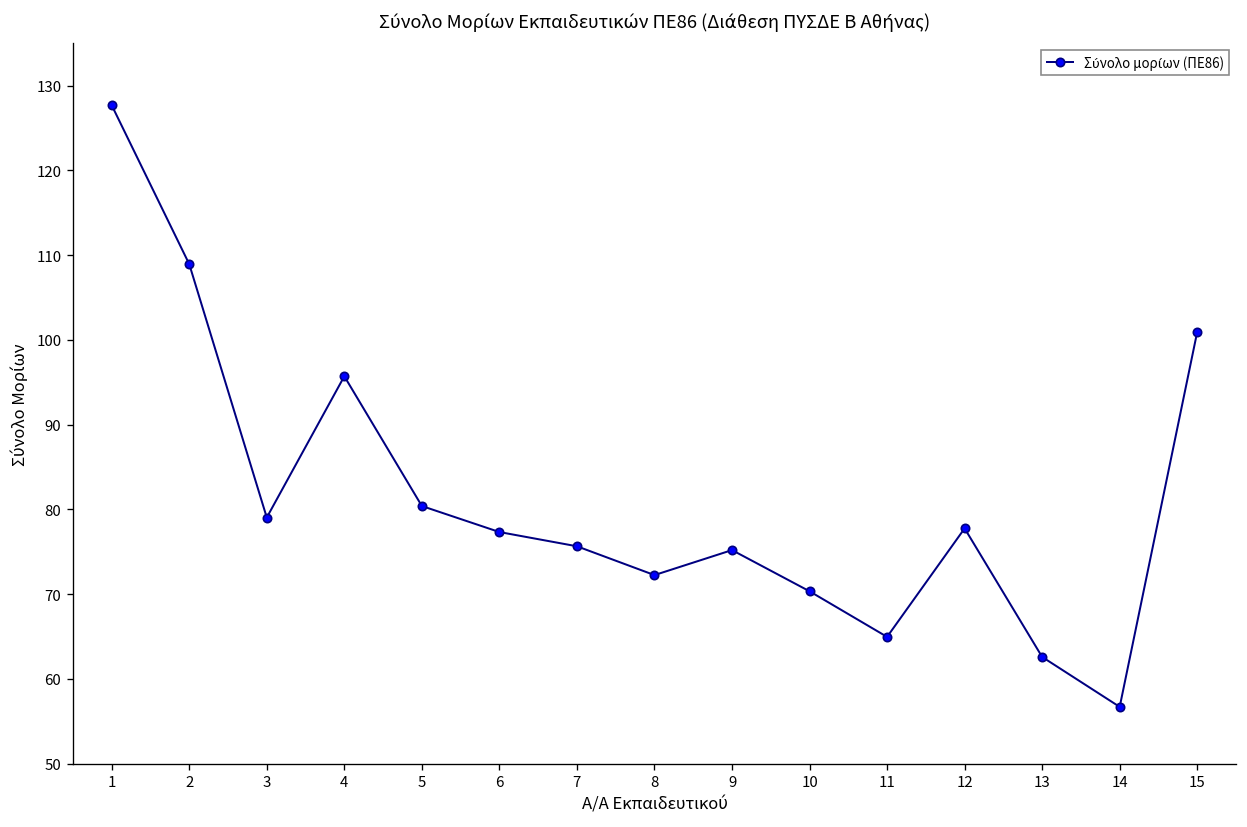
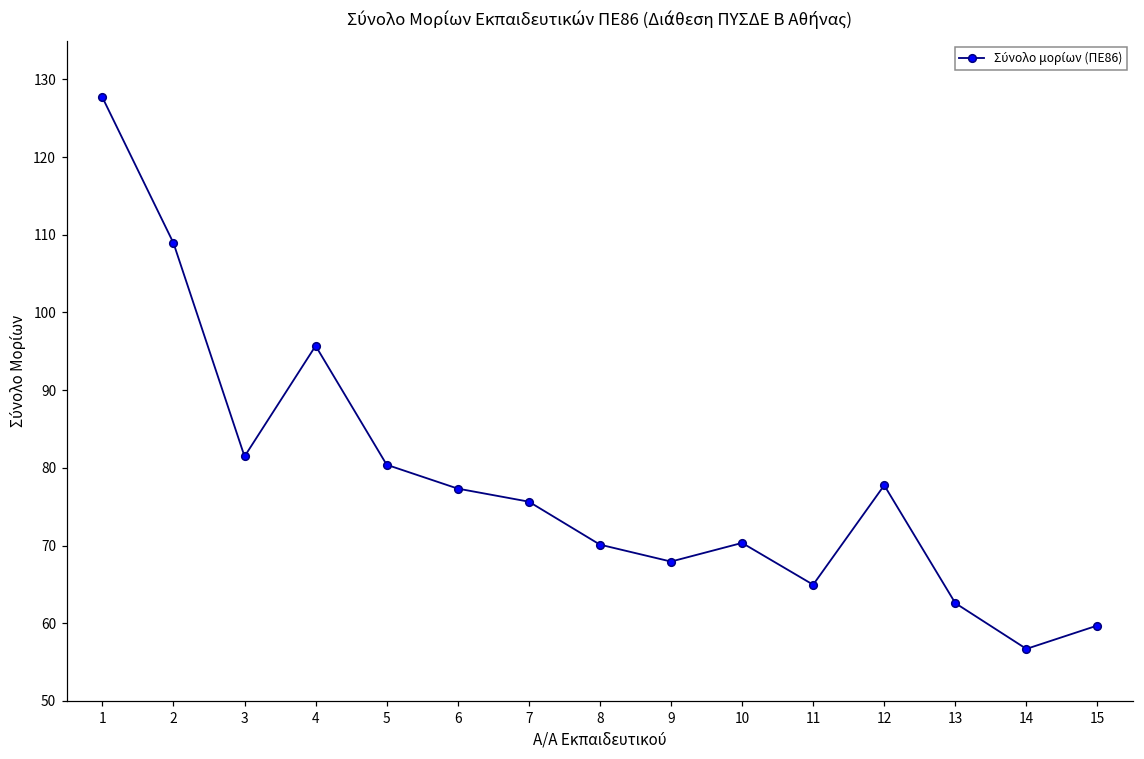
3: 79 -> 81
8: 72 -> 70
9: 75 -> 68
15: 101 -> 60
